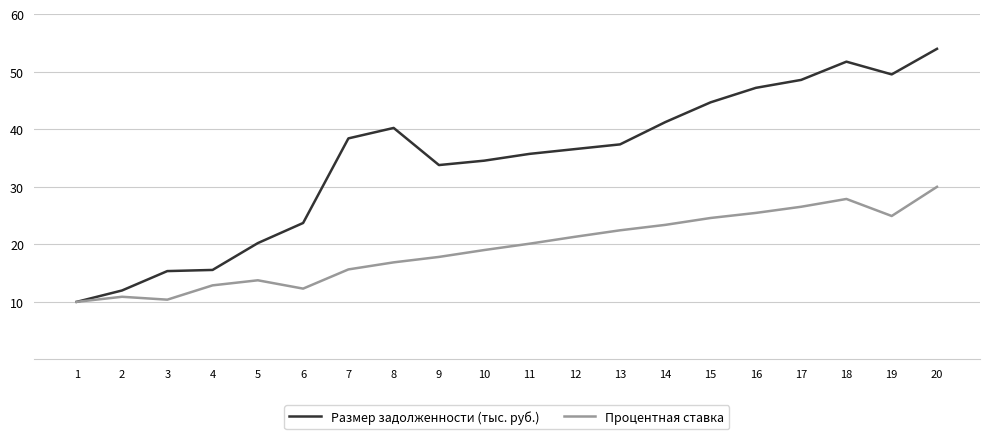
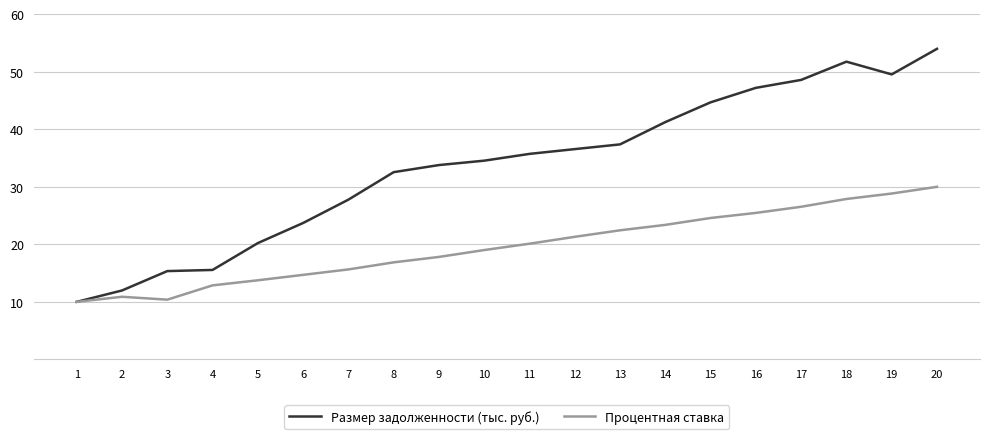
Процентная ставка, 6: 12 -> 15
Размер задолженности (тыс. руб.), 7: 38 -> 28
Размер задолженности (тыс. руб.), 8: 40 -> 33
Процентная ставка, 19: 25 -> 29
